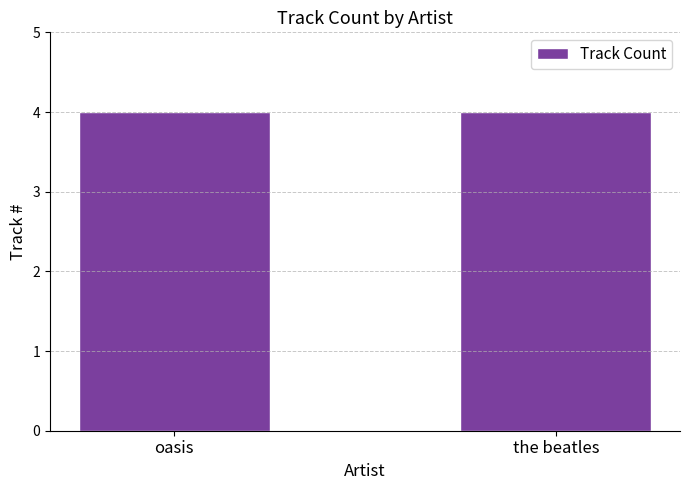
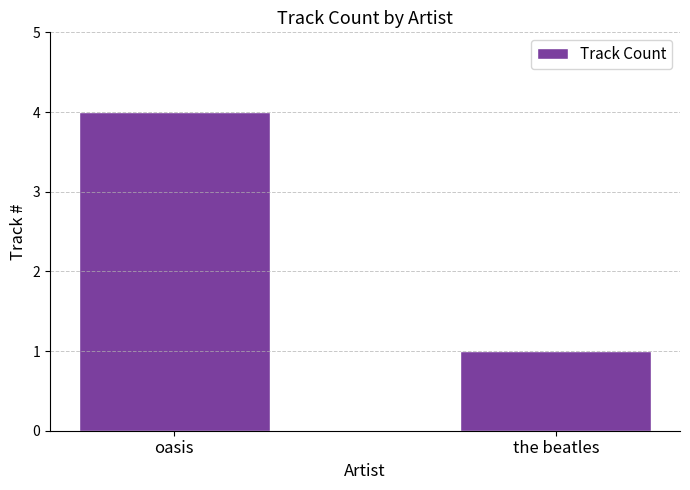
the beatles: 4 -> 1
